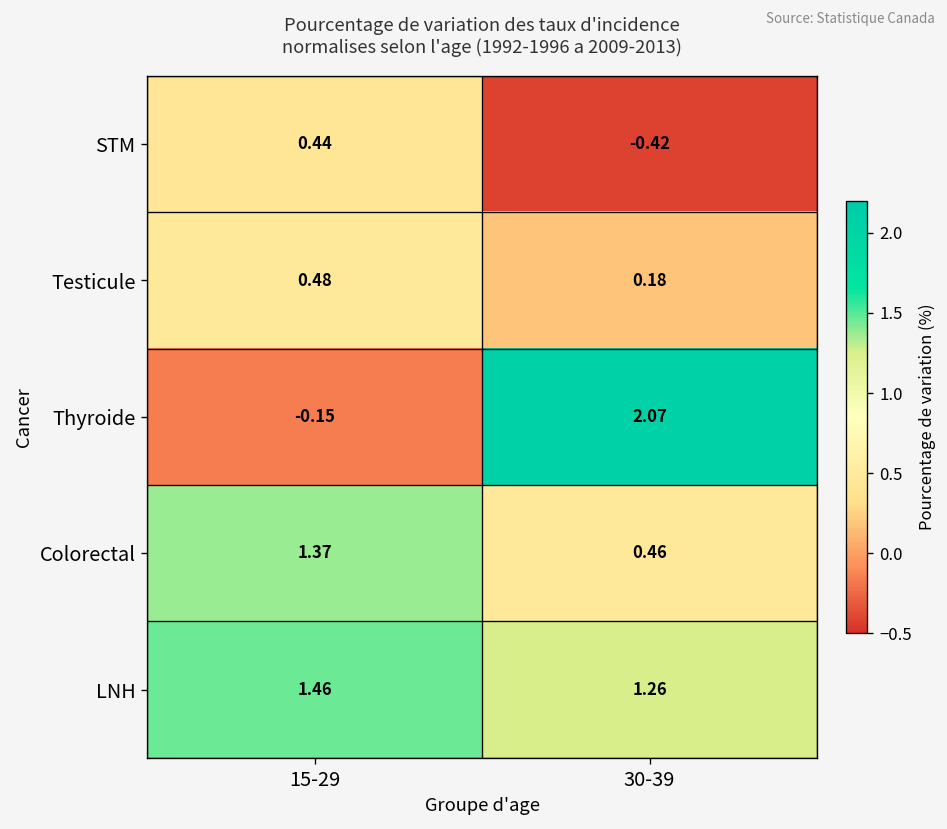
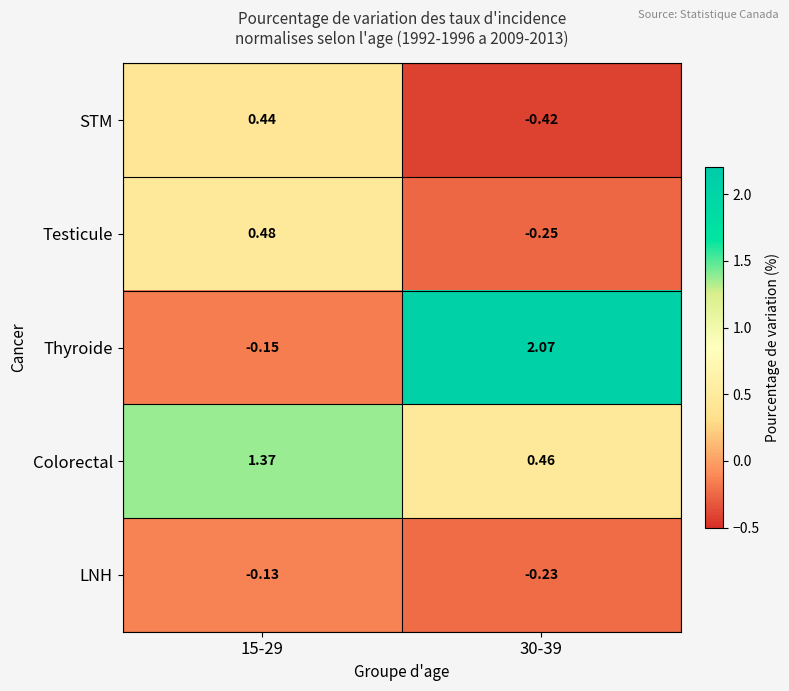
Testicule, 30-39: 0.18 -> -0.25
LNH, 15-29: 1.46 -> -0.13
LNH, 30-39: 1.26 -> -0.23
